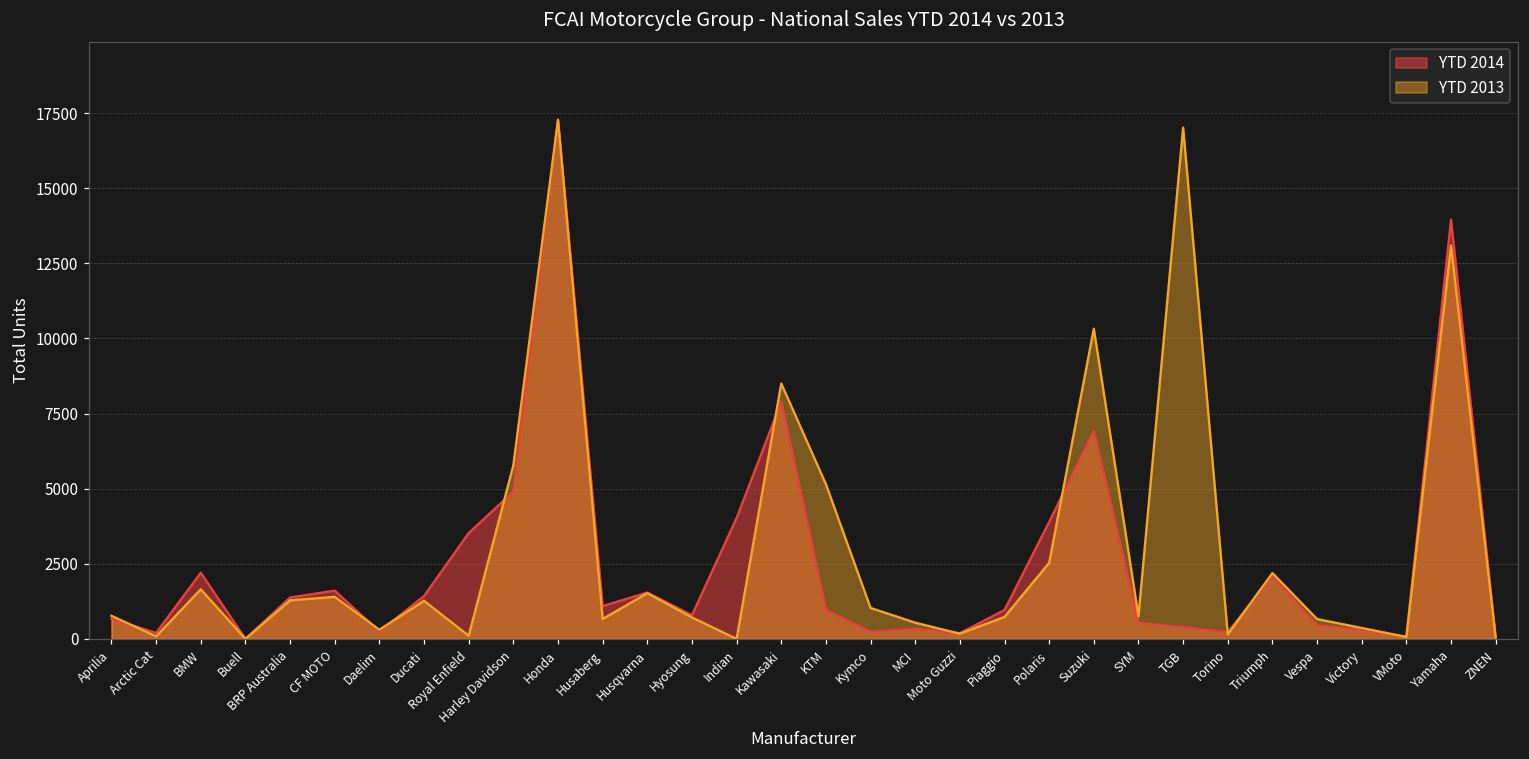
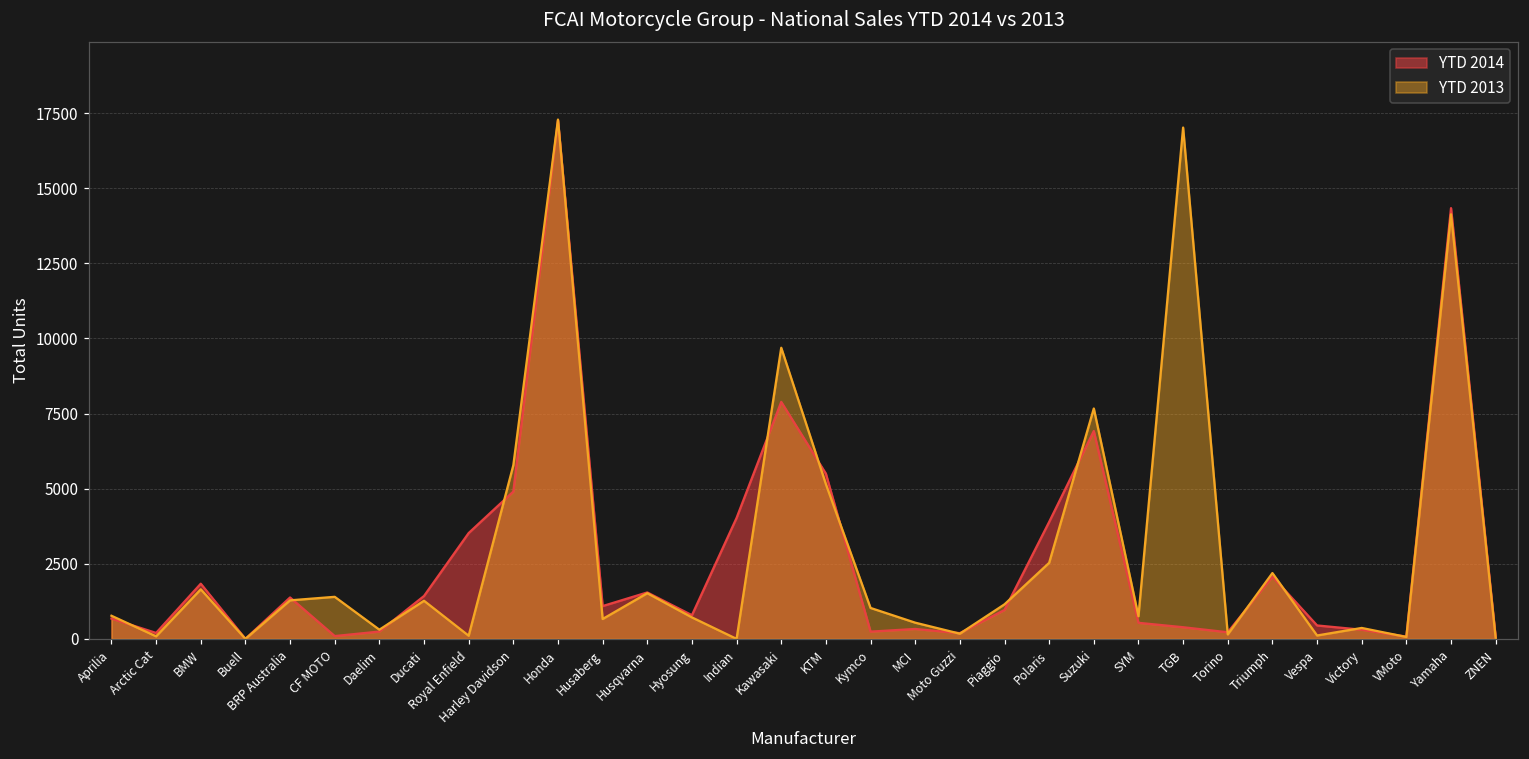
YTD 2014, BMW: 2200 -> 1800
YTD 2014, CF MOTO: 1600 -> 100
YTD 2013, Kawasaki: 8500 -> 9700
YTD 2014, KTM: 1000 -> 5500
YTD 2013, Piaggio: 700 -> 1200
YTD 2013, Suzuki: 10300 -> 7700
YTD 2013, Vespa: 700 -> 100
YTD 2014, Yamaha: 14000 -> 14300
YTD 2013, Yamaha: 13100 -> 14100
